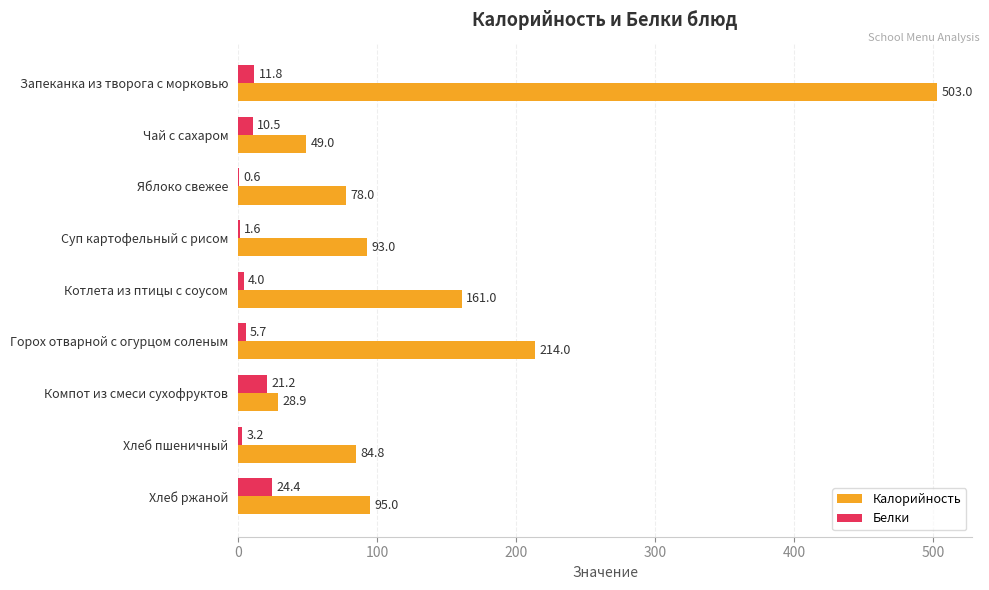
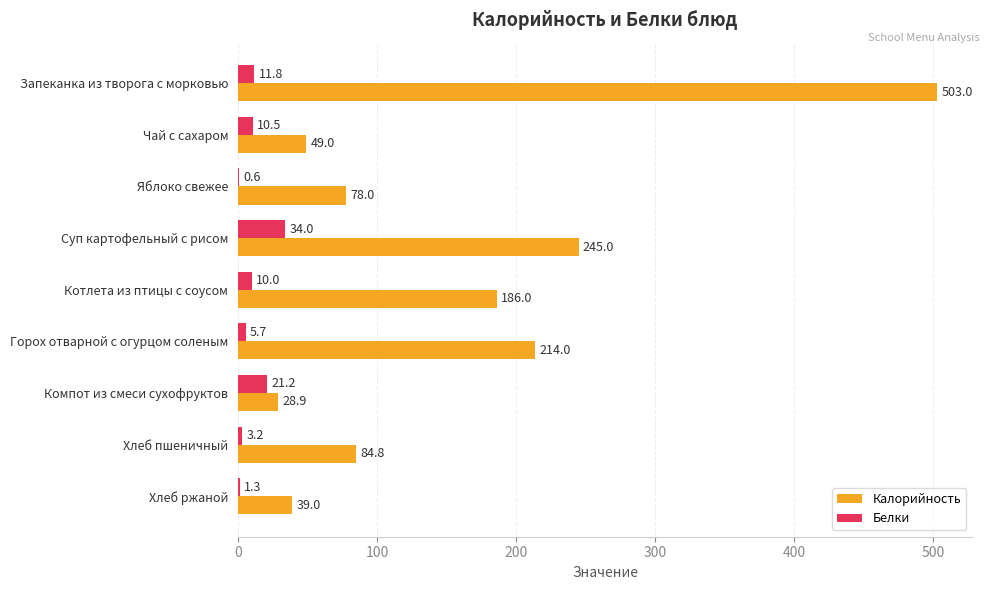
Белки, Суп картофельный с рисом: 1.6 -> 34.0
Калорийность, Суп картофельный с рисом: 93.0 -> 245.0
Белки, Котлета из птицы с соусом: 4.0 -> 10.0
Калорийность, Котлета из птицы с соусом: 161.0 -> 186.0
Белки, Хлеб ржаной: 24.4 -> 1.3
Калорийность, Хлеб ржаной: 95.0 -> 39.0
